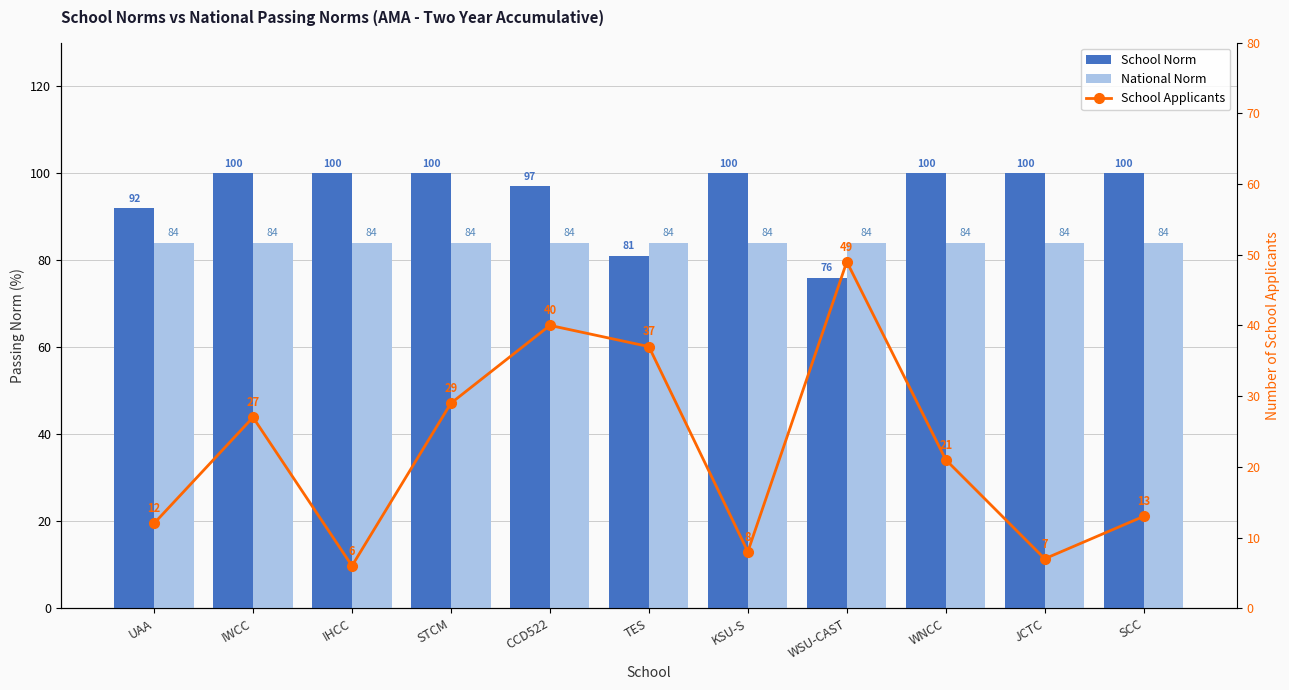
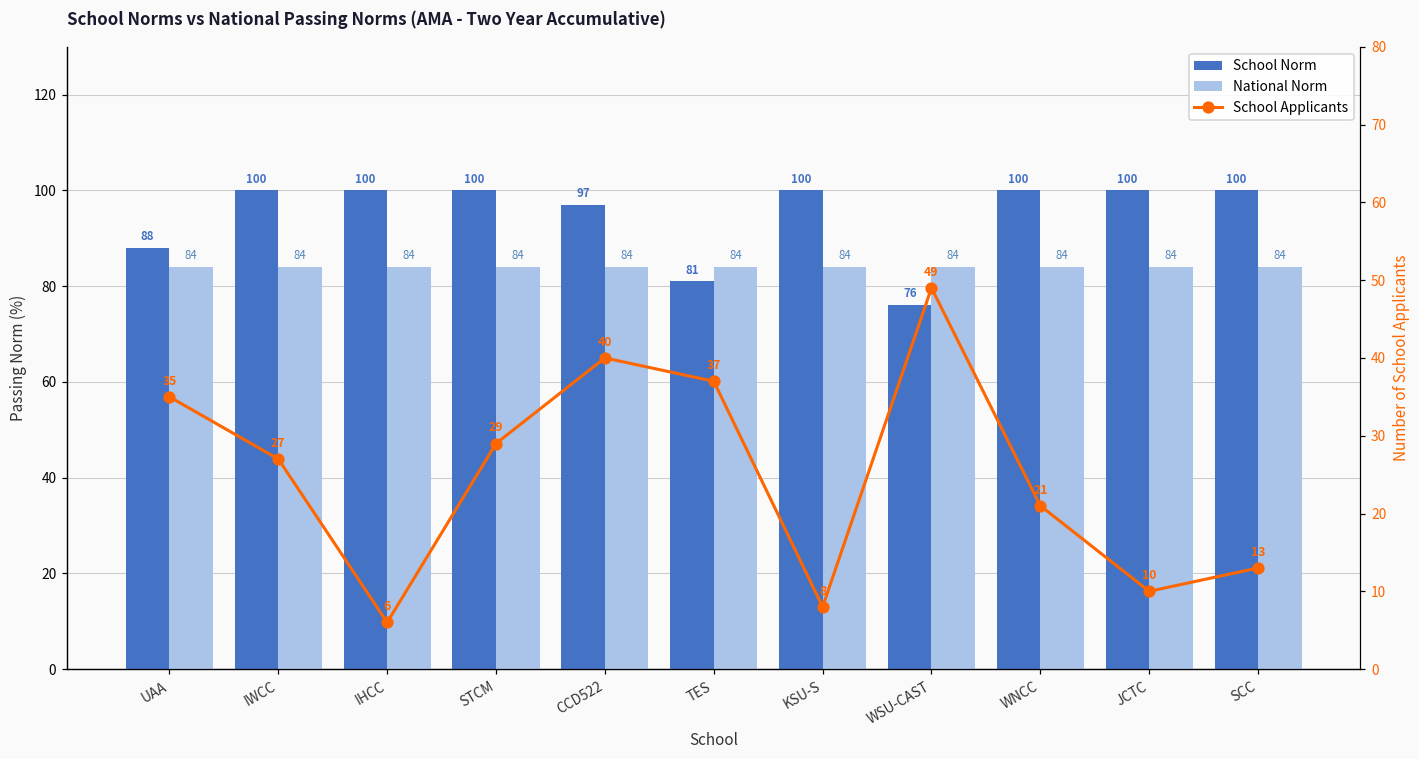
School Norm, UAA: 92 -> 88
School Applicants, UAA: 12 -> 35
School Applicants, JCTC: 7 -> 10
